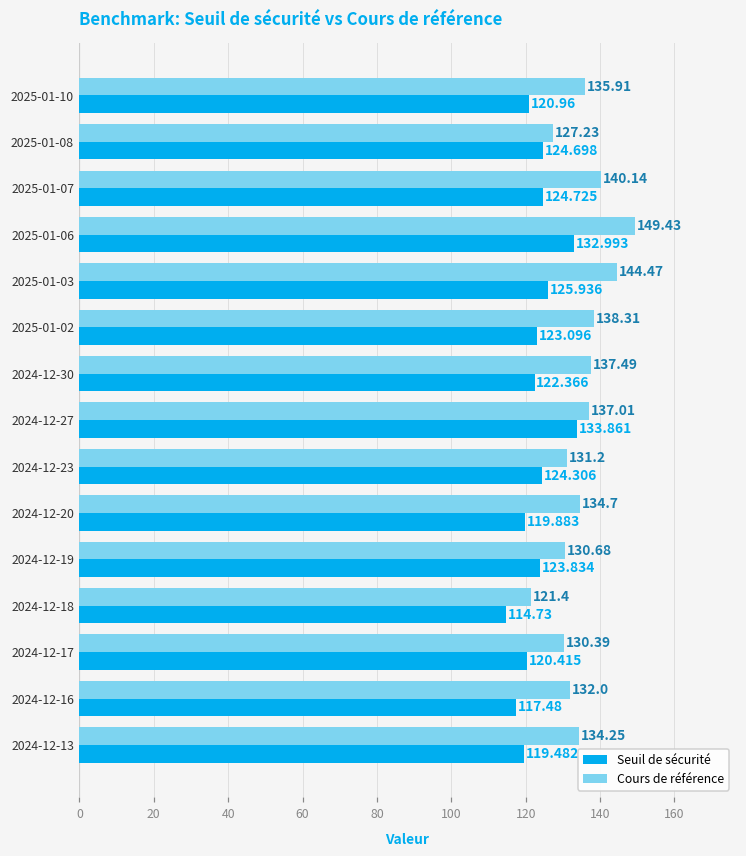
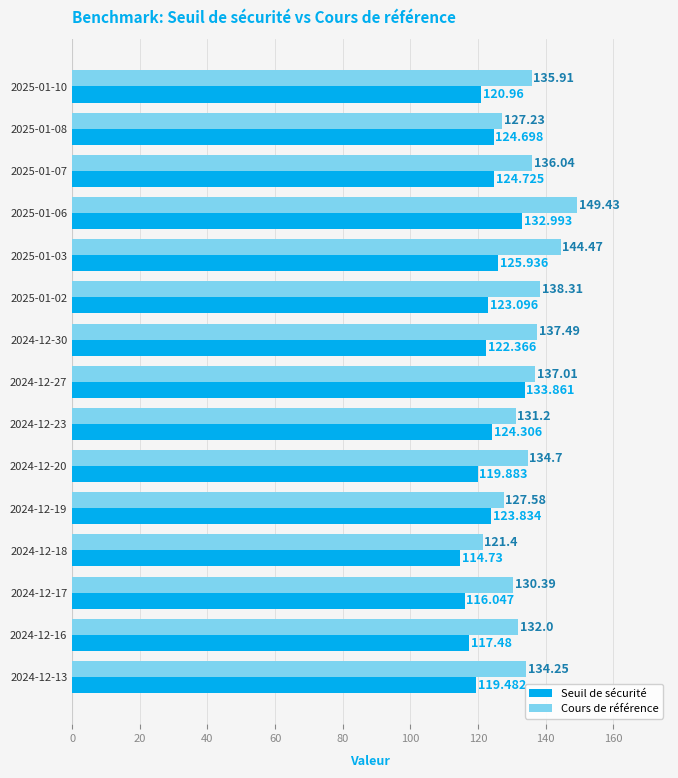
Cours de référence, 2025-01-07: 140.14 -> 136.04
Cours de référence, 2024-12-19: 130.68 -> 127.58
Seuil de sécurité, 2024-12-17: 120.415 -> 116.047
